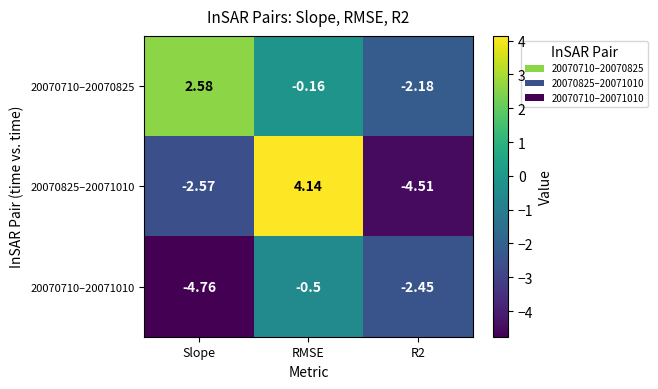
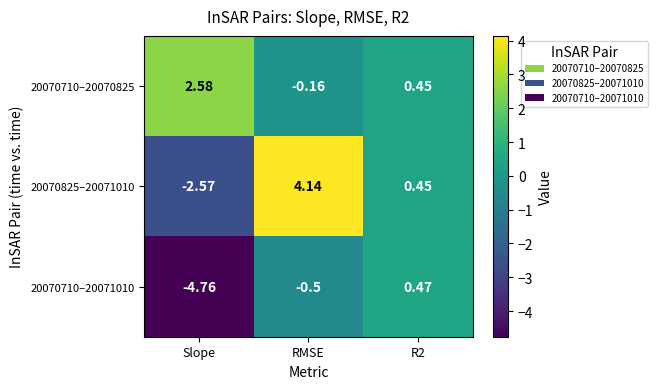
20070710–20070825, R2: -2.18 -> 0.45
20070825–20071010, R2: -4.51 -> 0.45
20070710–20071010, R2: -2.45 -> 0.47
